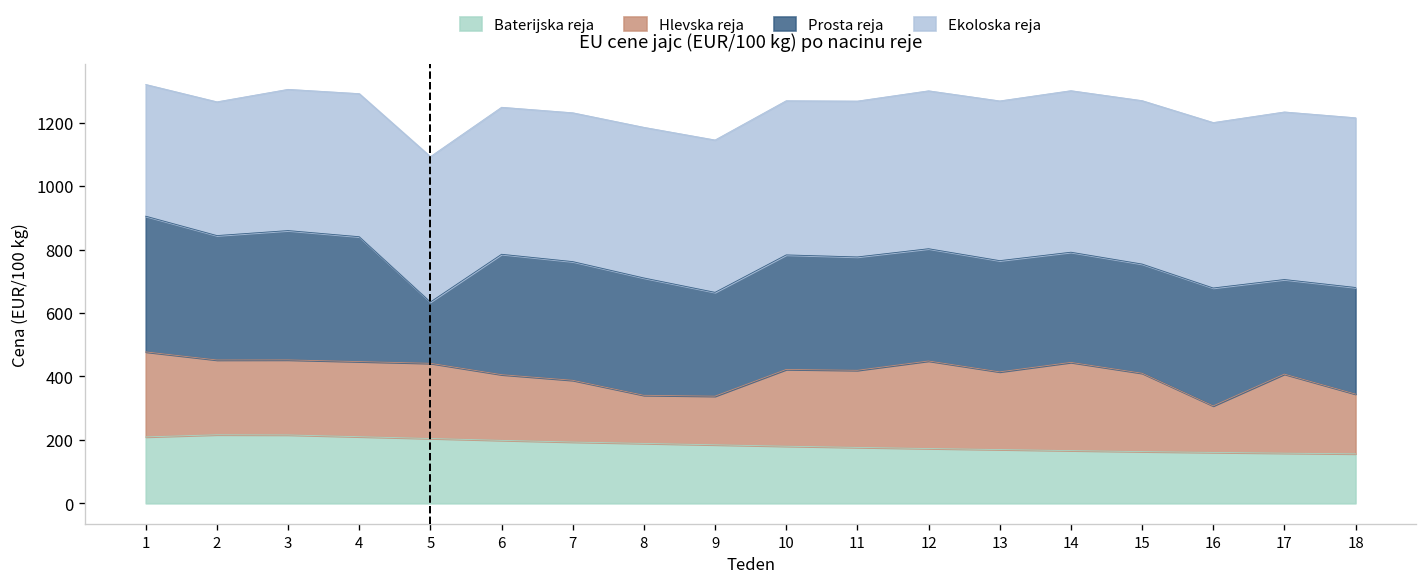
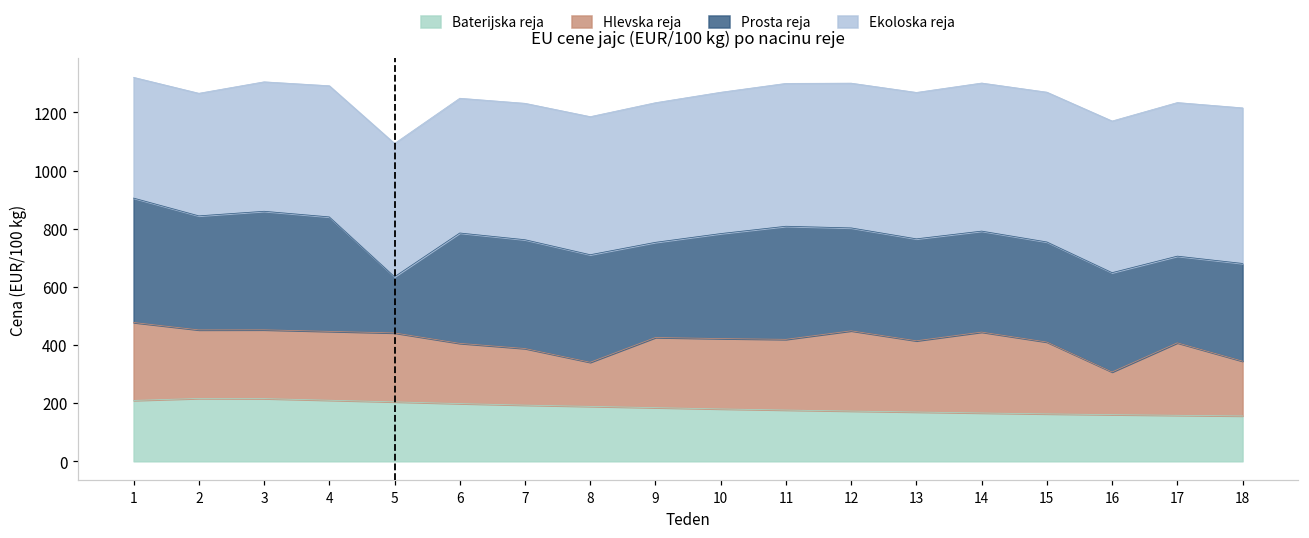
Hlevska reja, 9: 150 -> 240
Prosta reja, 11: 360 -> 390
Prosta reja, 16: 370 -> 340
